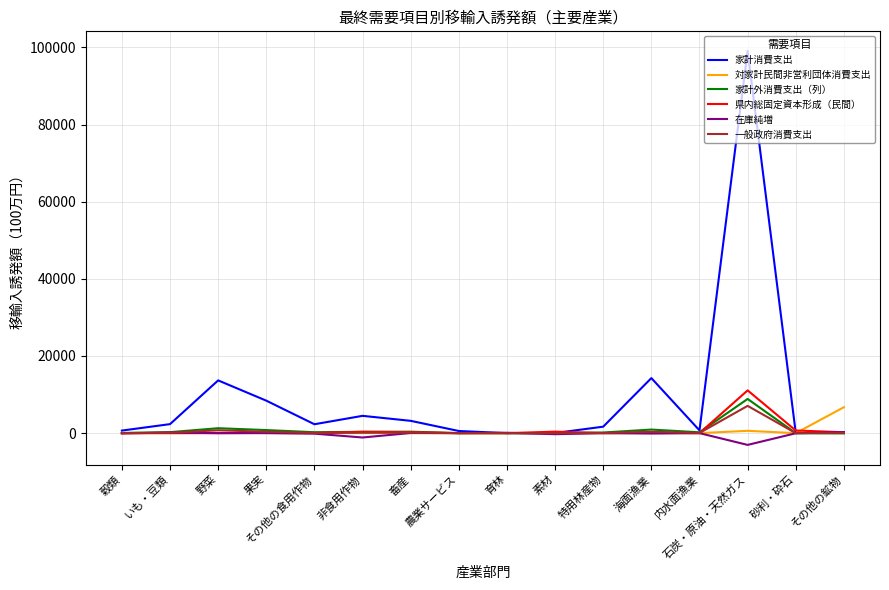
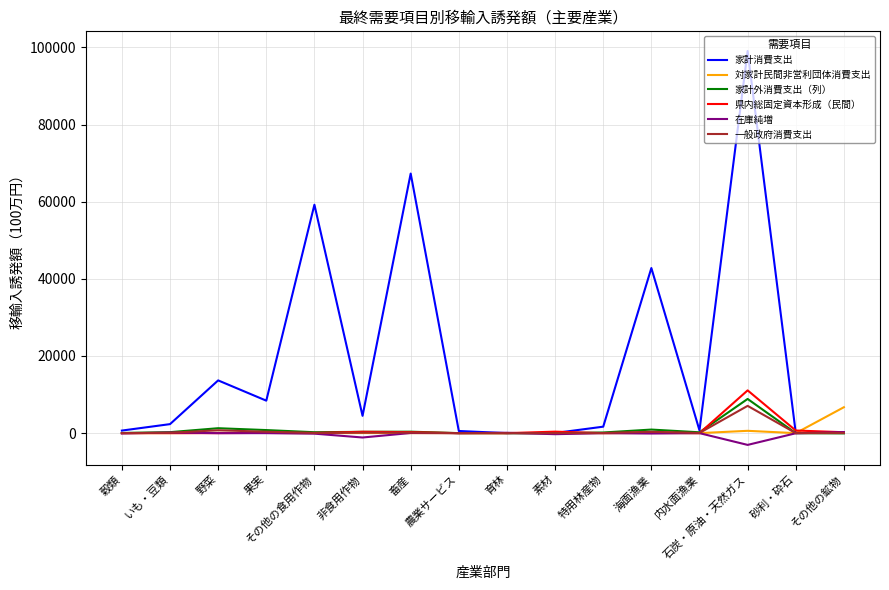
家計消費支出, その他の食用作物: 2000 -> 59000
家計消費支出, 畜産: 3000 -> 67000
家計消費支出, 海面漁業: 14000 -> 43000
